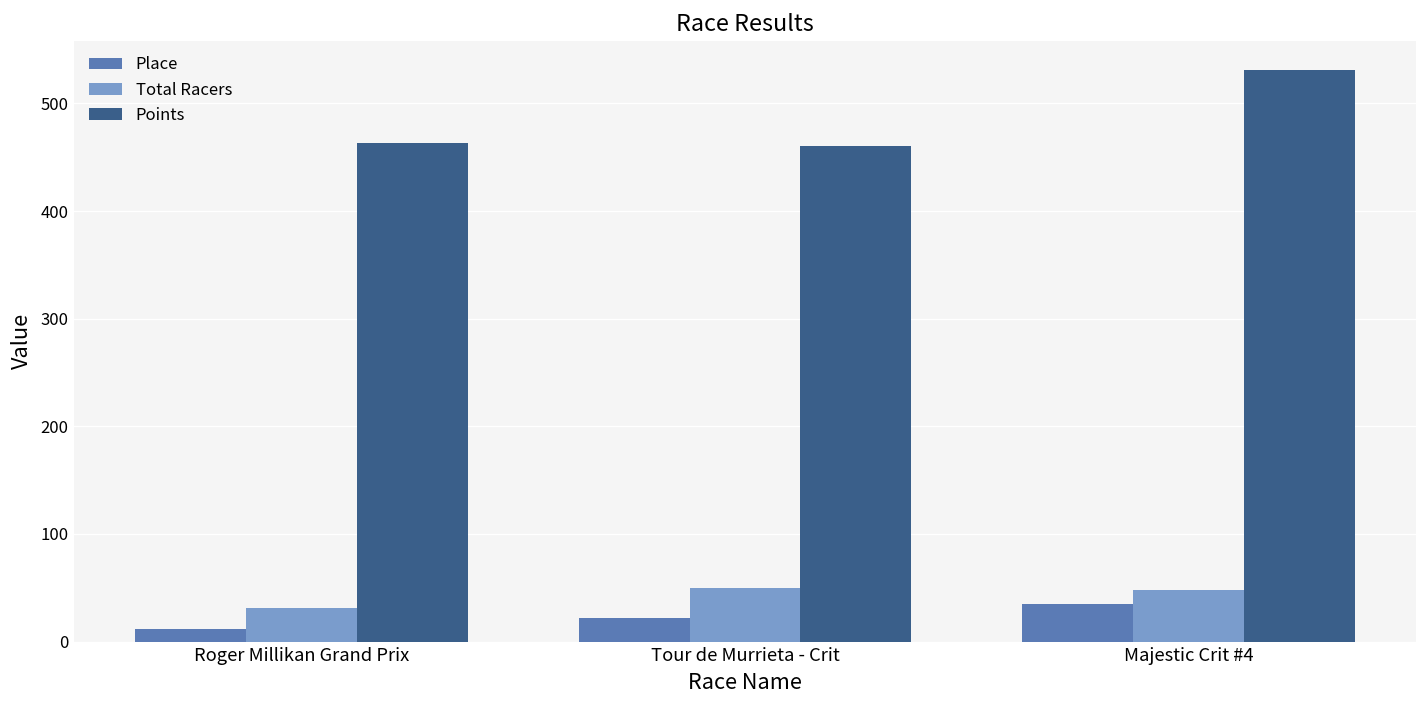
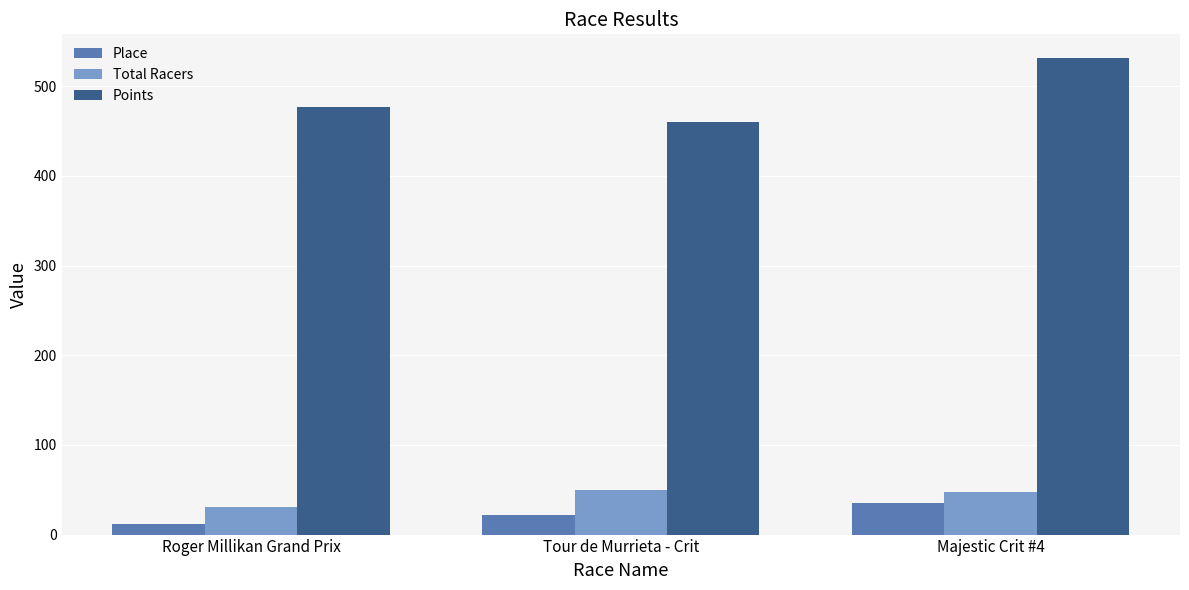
Points, Roger Millikan Grand Prix: 460 -> 480
